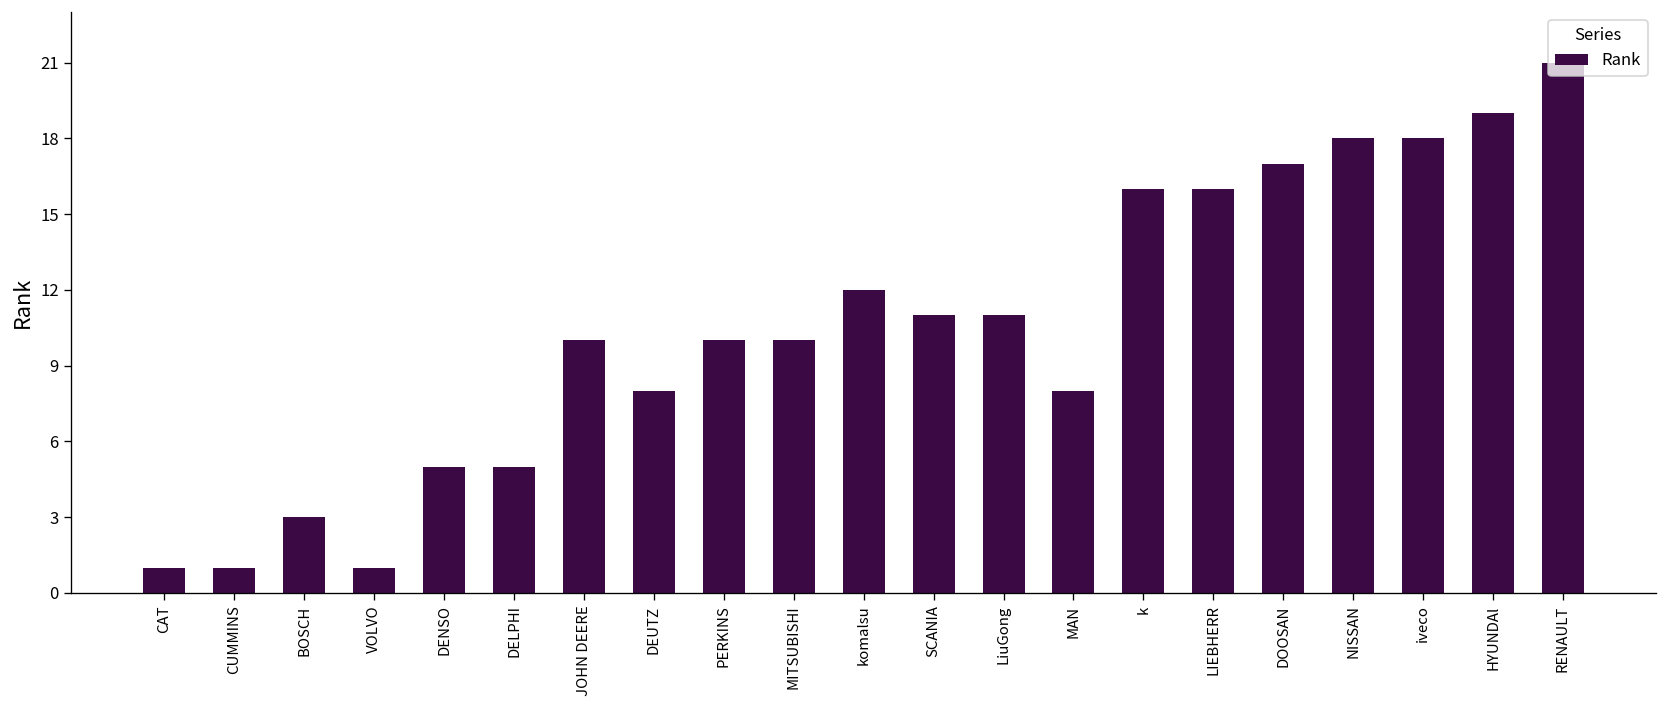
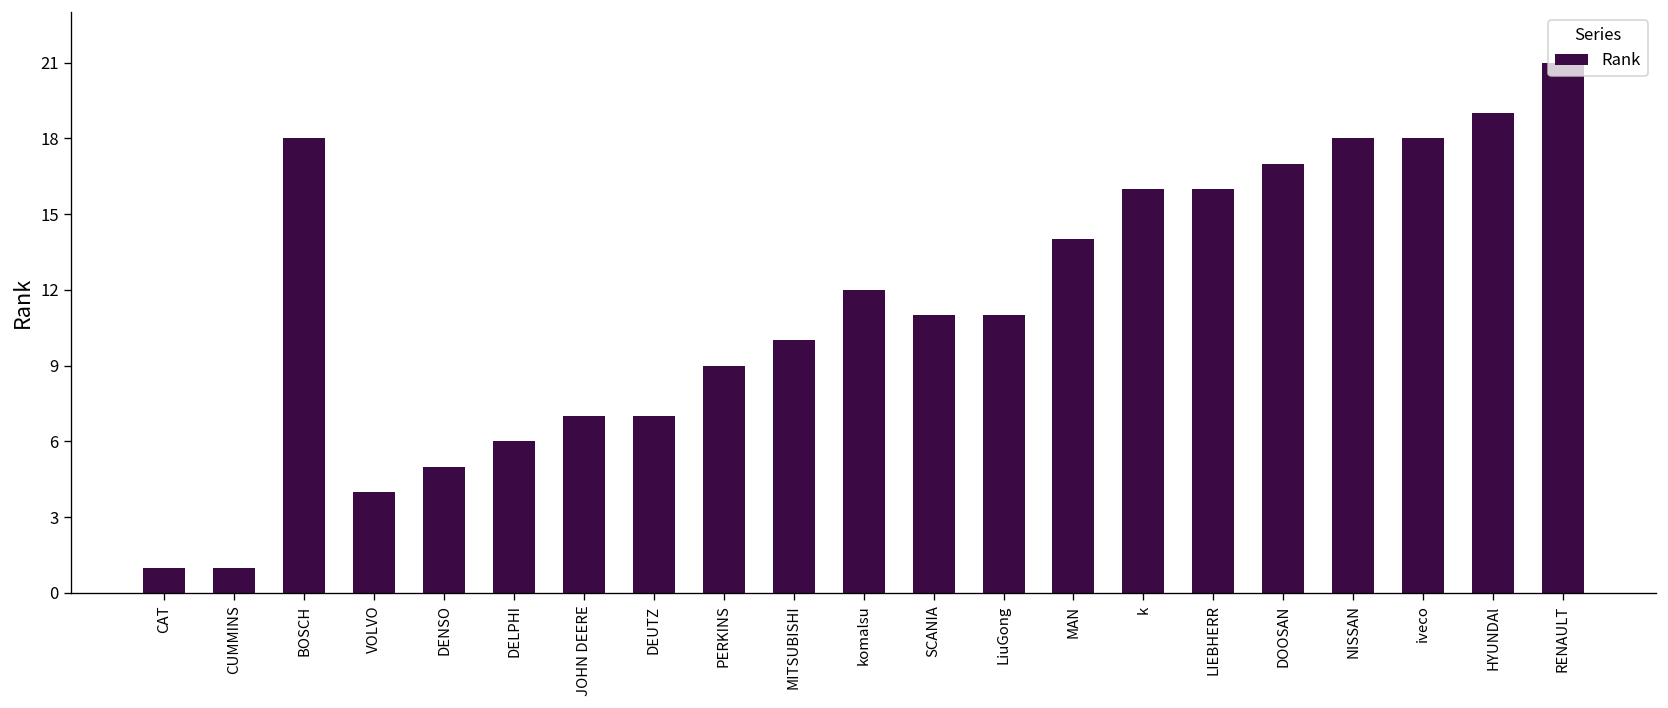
BOSCH: 3 -> 18
VOLVO: 1 -> 4
DELPHI: 5 -> 6
JOHN DEERE: 10 -> 7
DEUTZ: 8 -> 7
PERKINS: 10 -> 9
MAN: 8 -> 14
